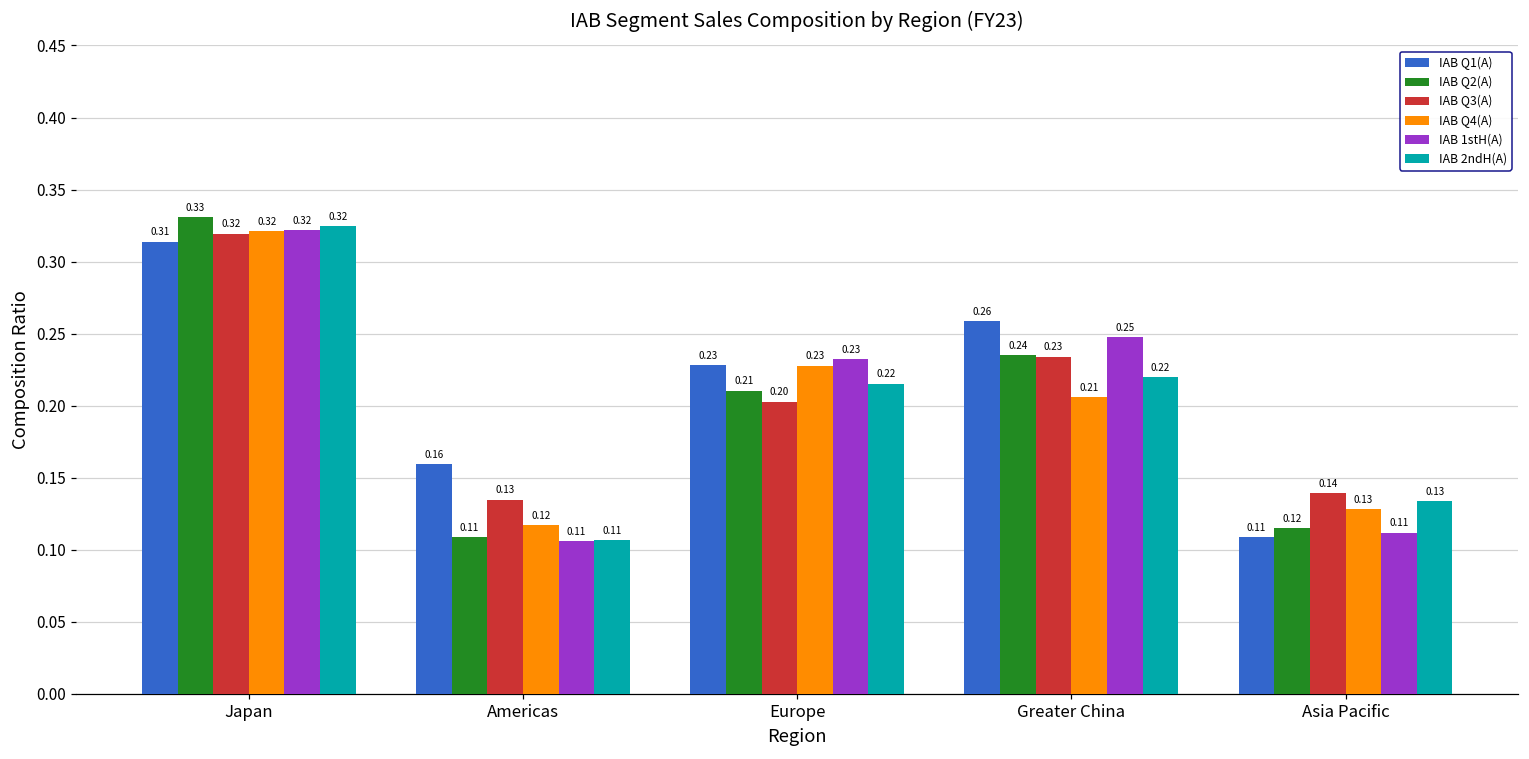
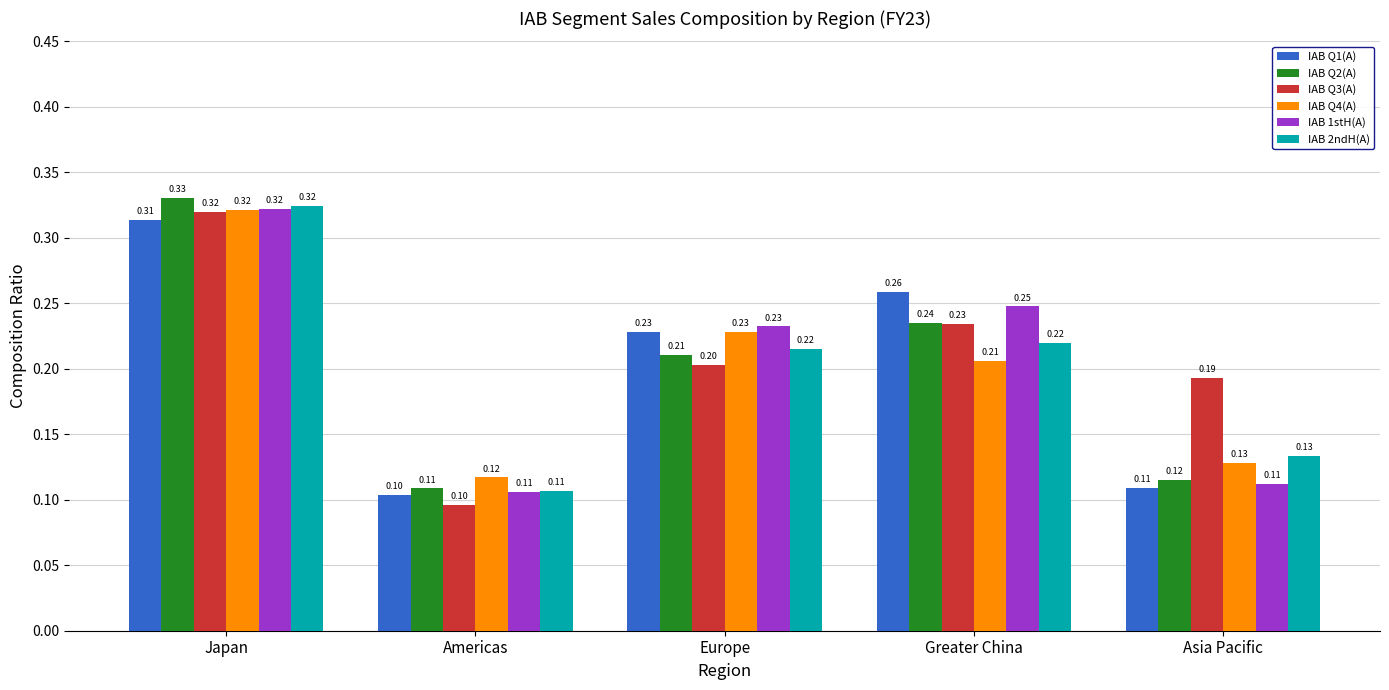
IAB Q1(A), Americas: 0.16 -> 0.10
IAB Q3(A), Americas: 0.13 -> 0.10
IAB Q3(A), Asia Pacific: 0.14 -> 0.19
